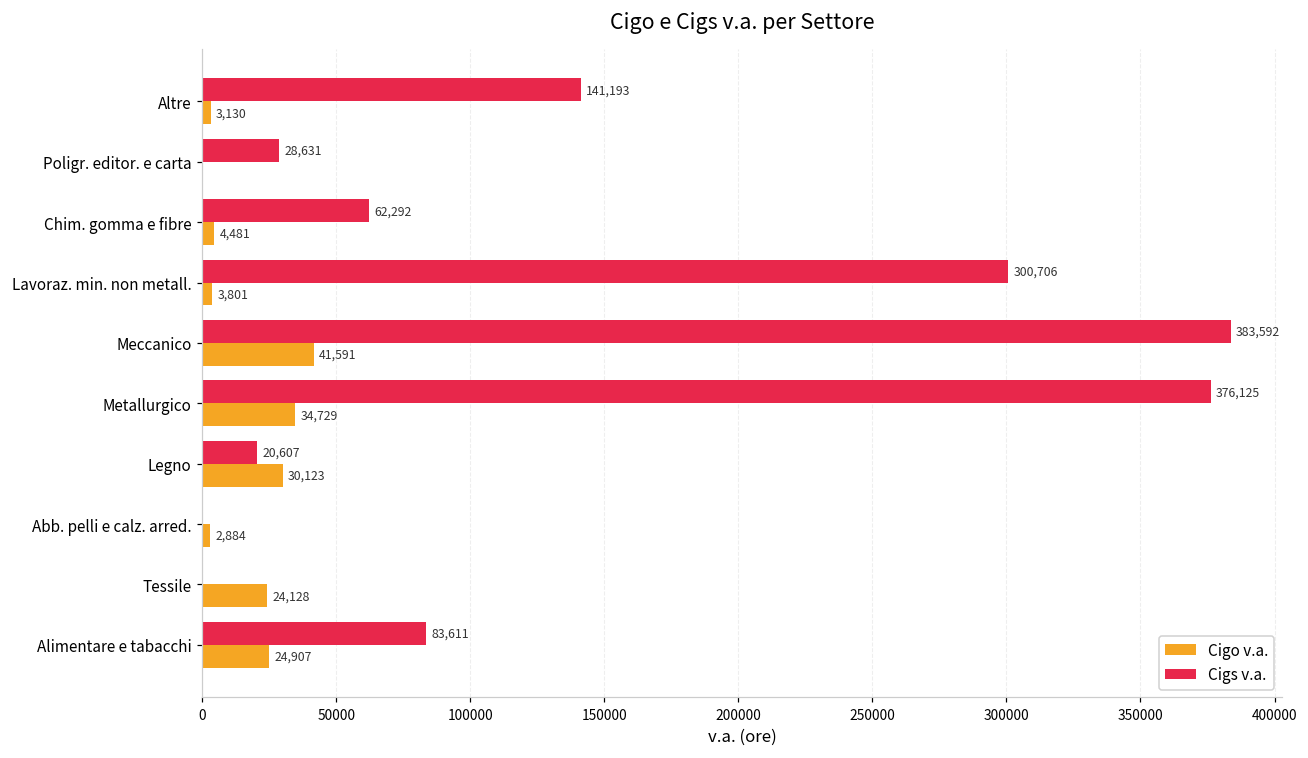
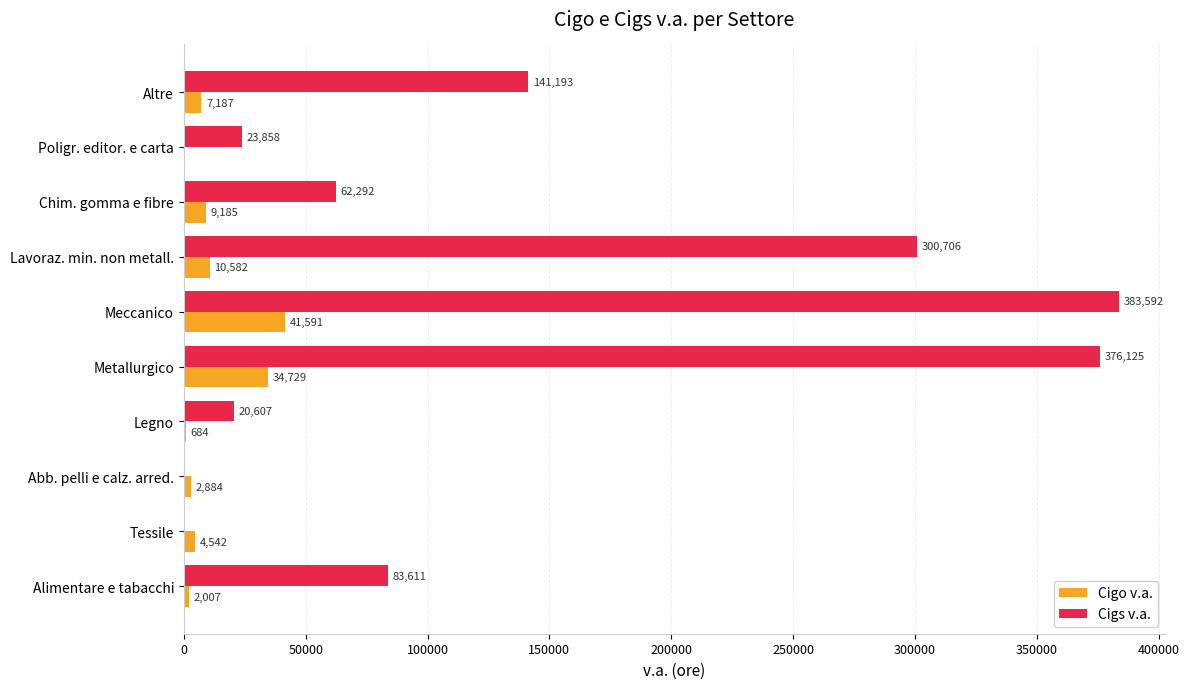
Cigo v.a., Altre: 3,130 -> 7,187
Cigs v.a., Poligr. editor. e carta: 28,631 -> 23,858
Cigo v.a., Chim. gomma e fibre: 4,481 -> 9,185
Cigo v.a., Lavoraz. min. non metall.: 3,801 -> 10,582
Cigo v.a., Legno: 30,123 -> 684
Cigo v.a., Tessile: 24,128 -> 4,542
Cigo v.a., Alimentare e tabacchi: 24,907 -> 2,007
